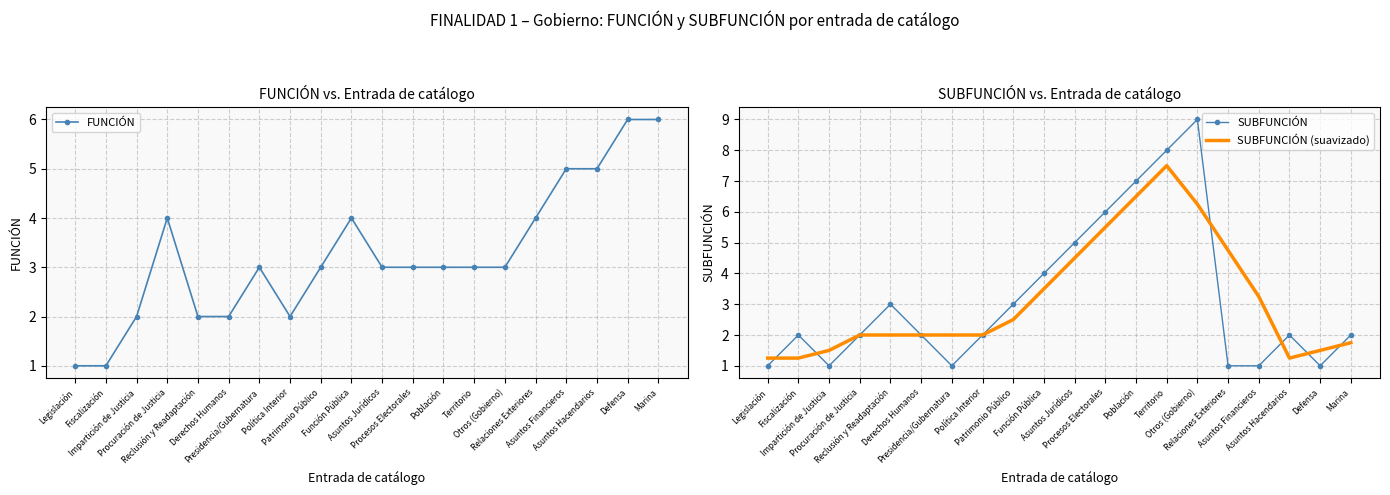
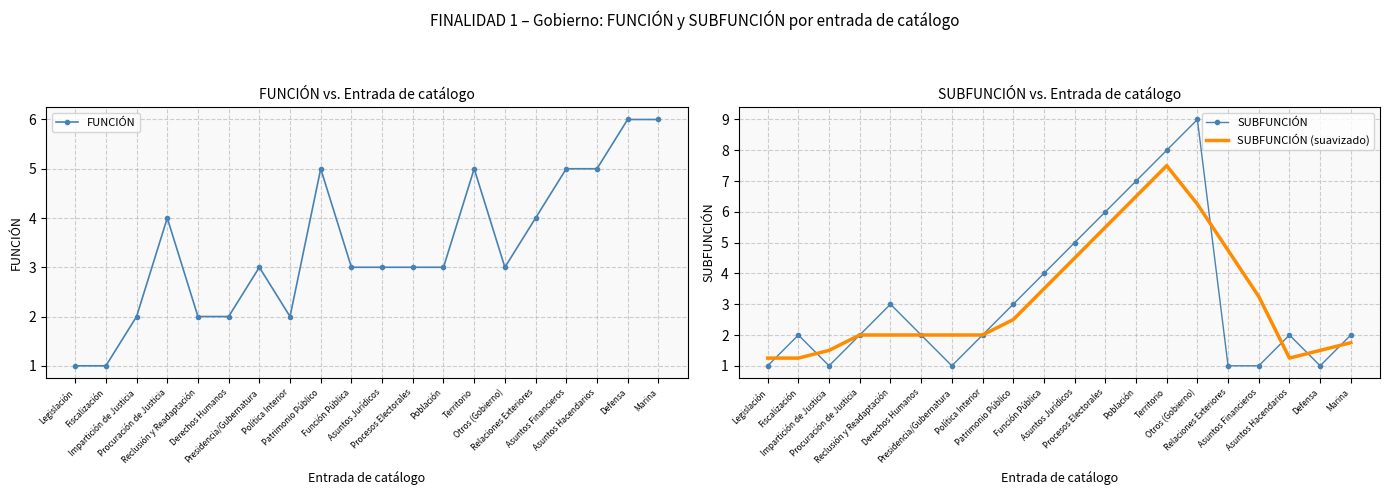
FUNCIÓN vs. Entrada de catálogo, Patrimonio Público: 3 -> 5
FUNCIÓN vs. Entrada de catálogo, Función Pública: 4 -> 3
FUNCIÓN vs. Entrada de catálogo, Territorio: 3 -> 5
